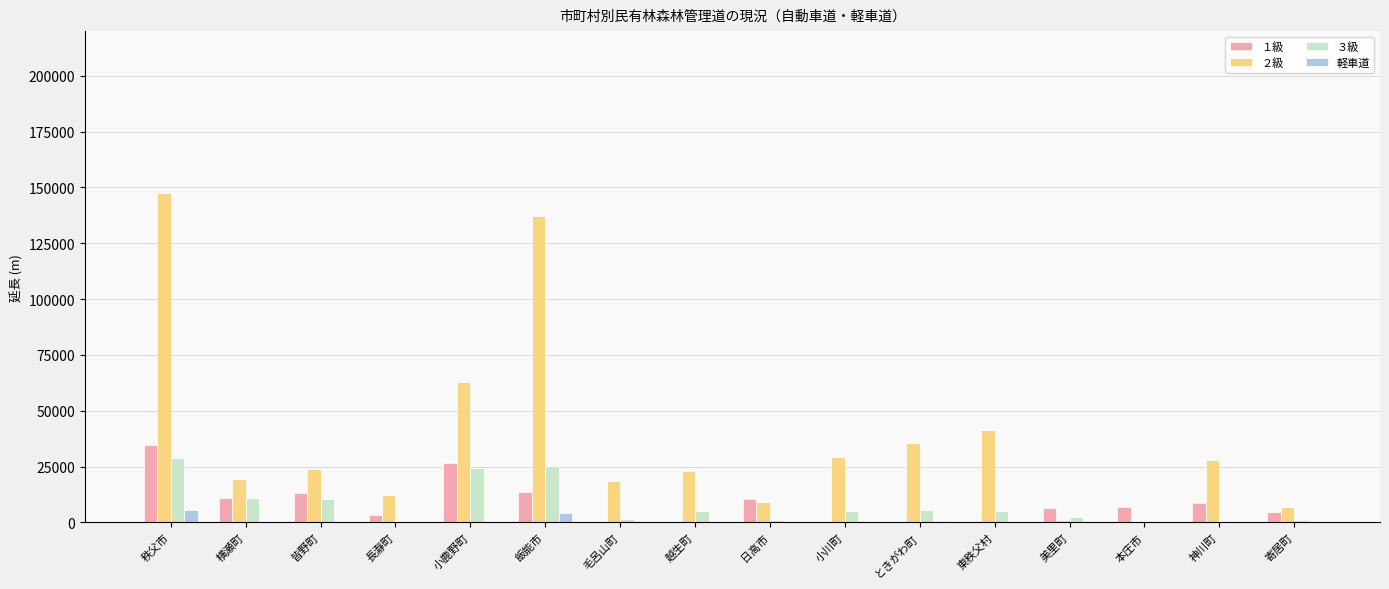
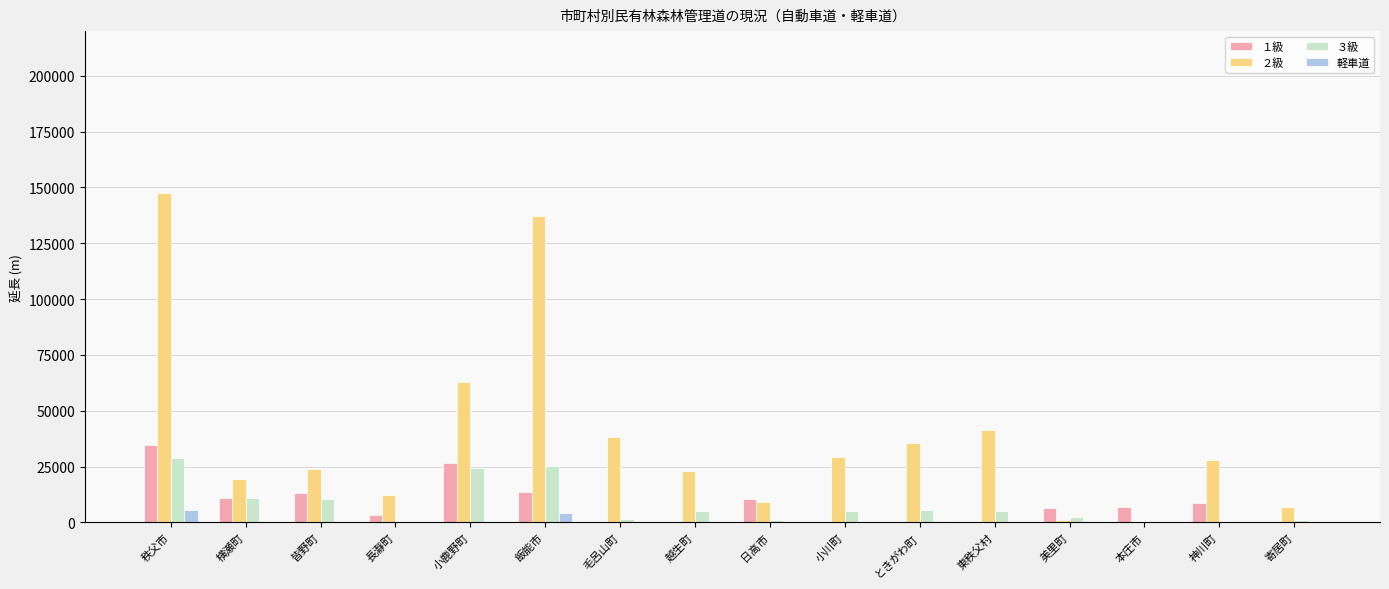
２級, 毛呂山町: 19000 -> 38000
１級, 寄居町: 5000 -> 0
